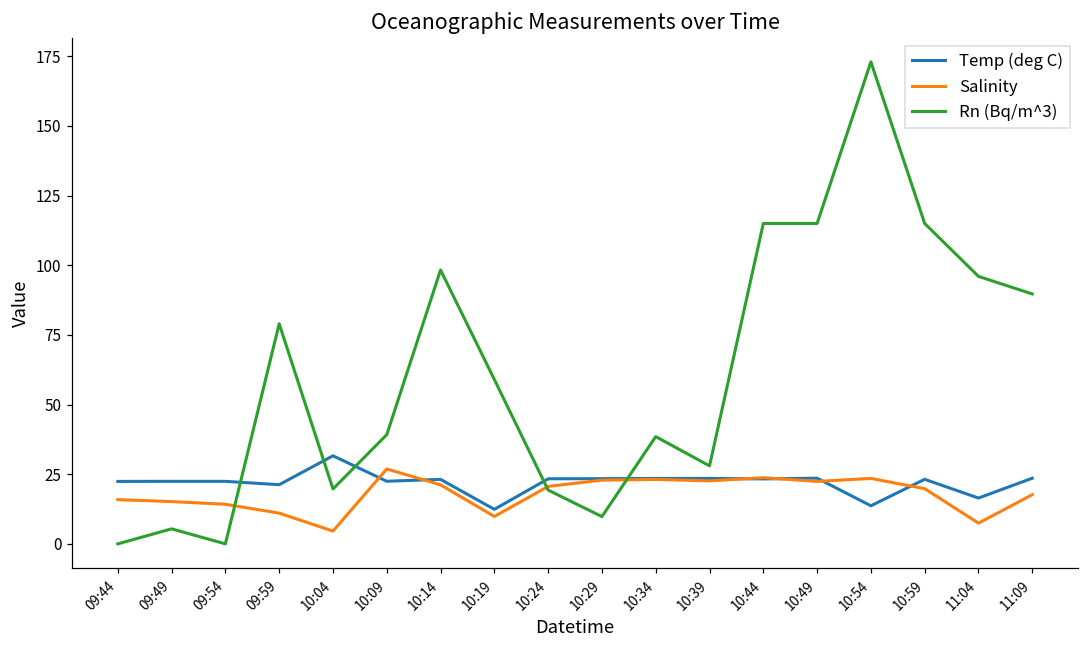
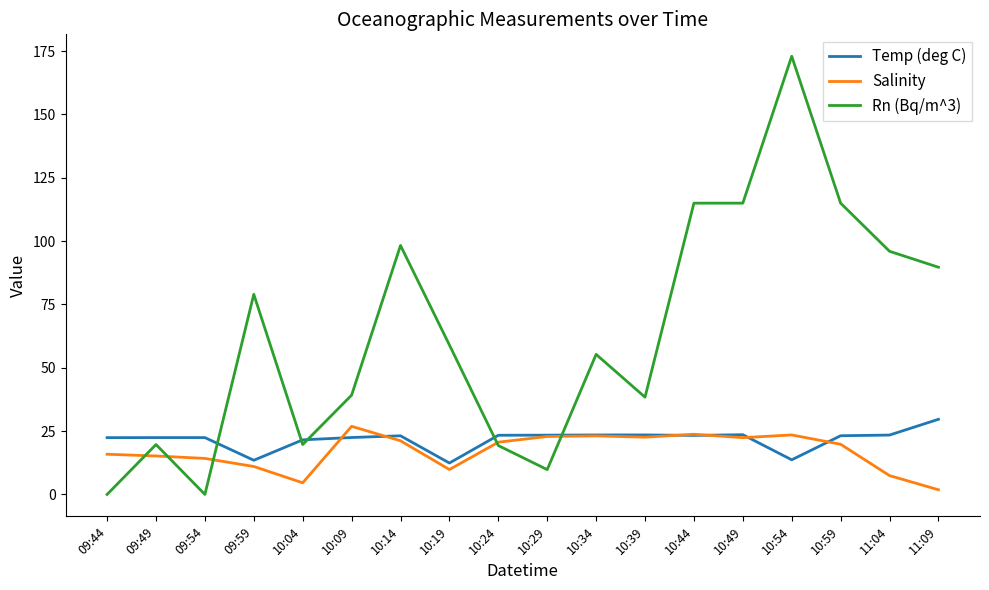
Rn (Bq/m^3), 09:49: 5 -> 20
Temp (deg C), 09:59: 21 -> 13
Temp (deg C), 10:04: 32 -> 22
Rn (Bq/m^3), 10:34: 39 -> 55
Rn (Bq/m^3), 10:39: 28 -> 38
Temp (deg C), 11:04: 16 -> 23
Temp (deg C), 11:09: 24 -> 30
Salinity, 11:09: 18 -> 2
